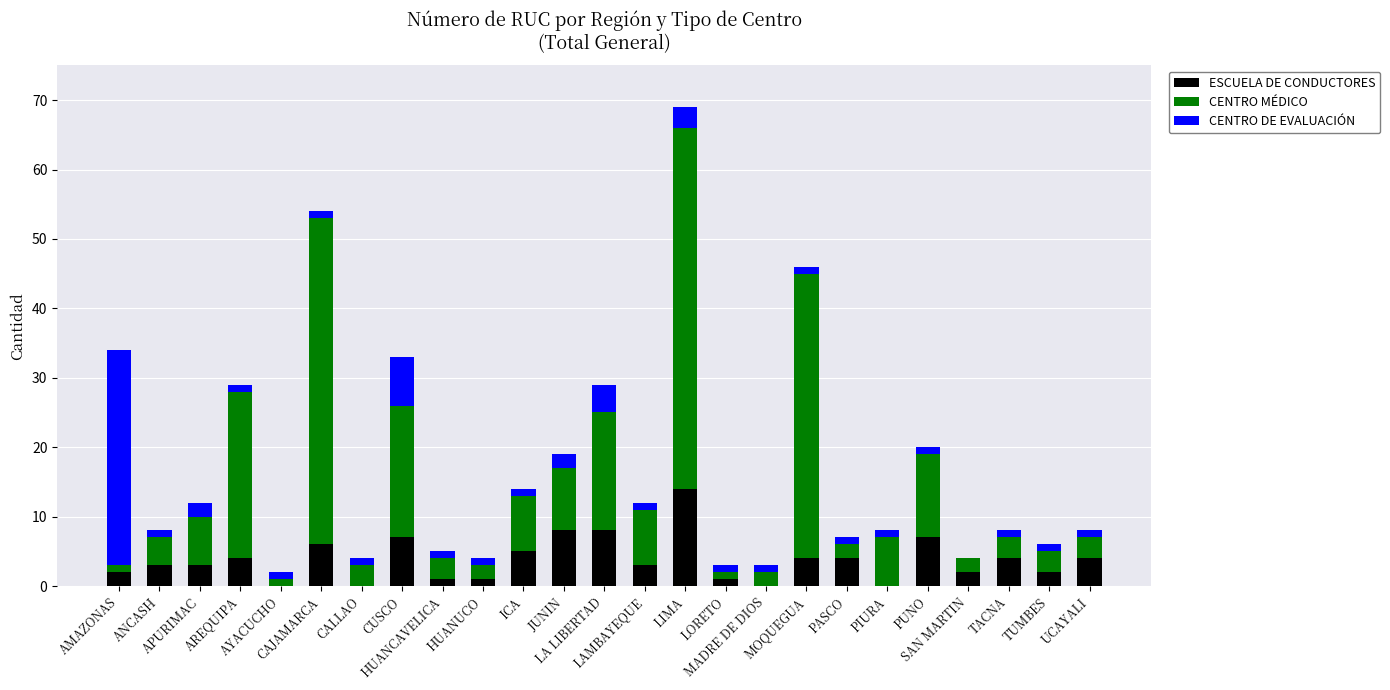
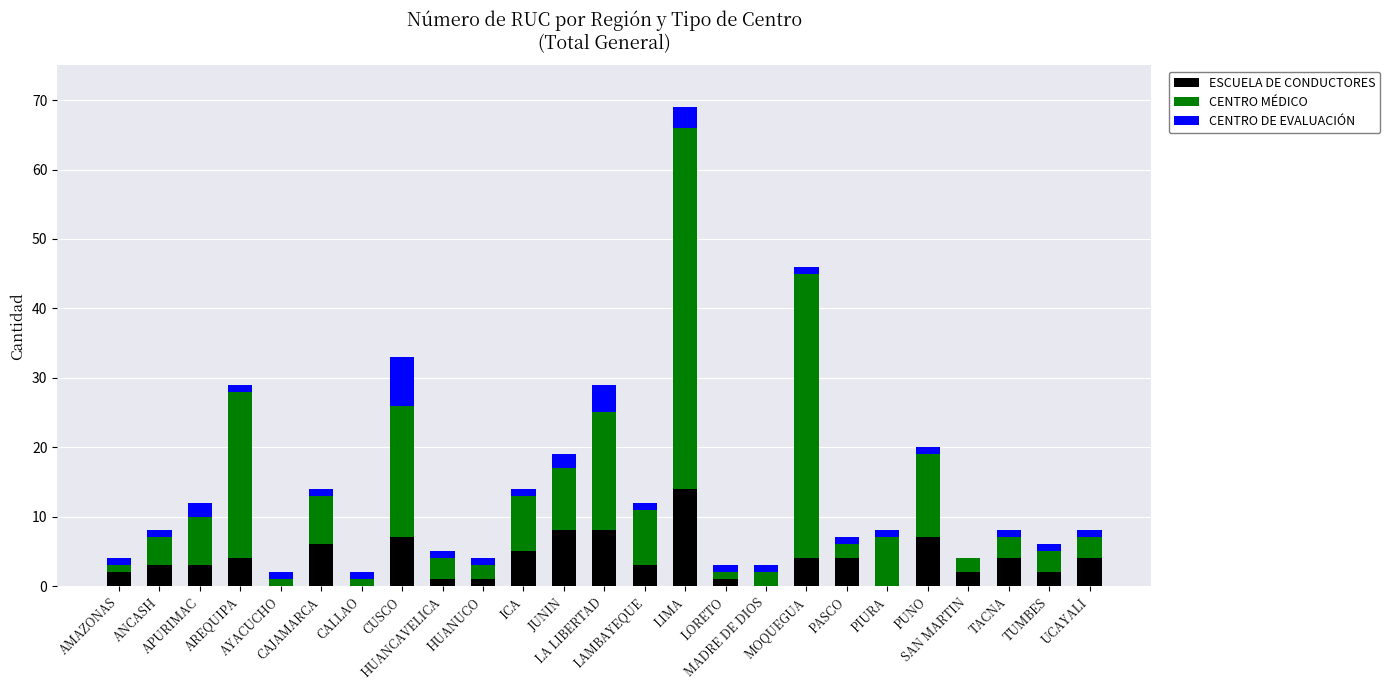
CENTRO DE EVALUACIÓN, AMAZONAS: 31 -> 1
CENTRO MÉDICO, CAJAMARCA: 47 -> 7
CENTRO MÉDICO, CALLAO: 3 -> 1
